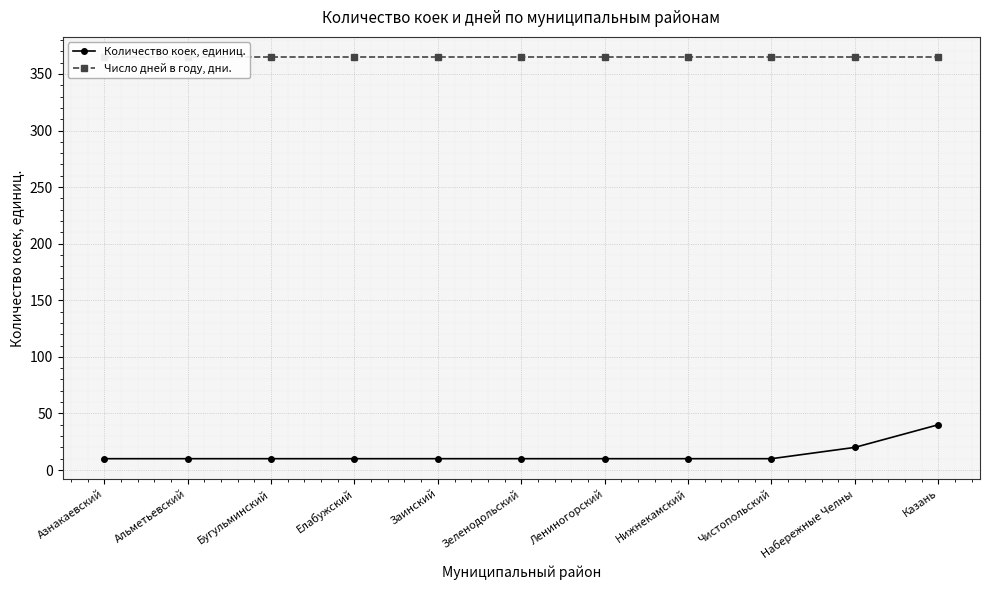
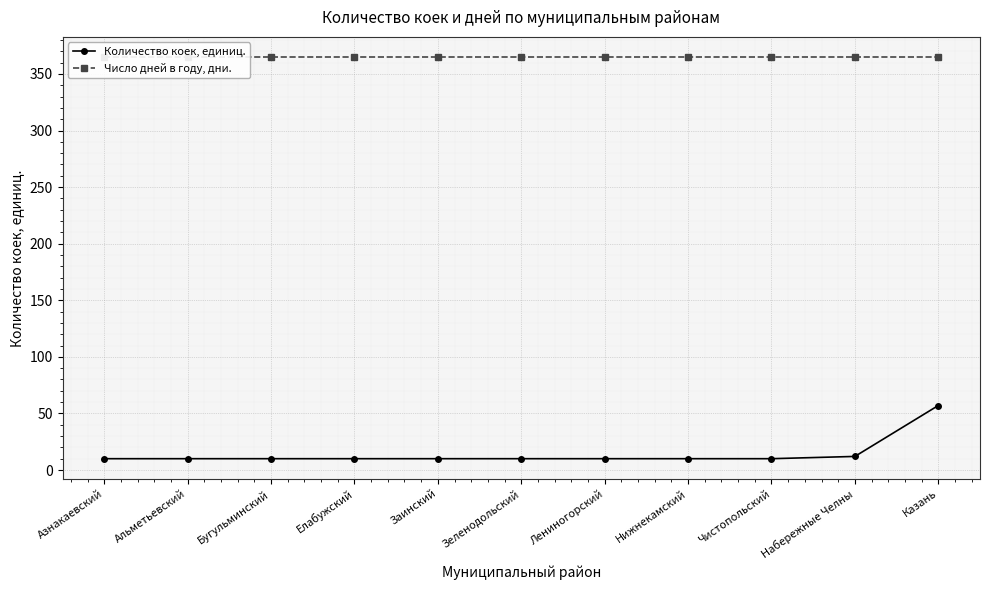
Количество коек, единиц., Набережные Челны: 20 -> 12
Количество коек, единиц., Казань: 40 -> 57
